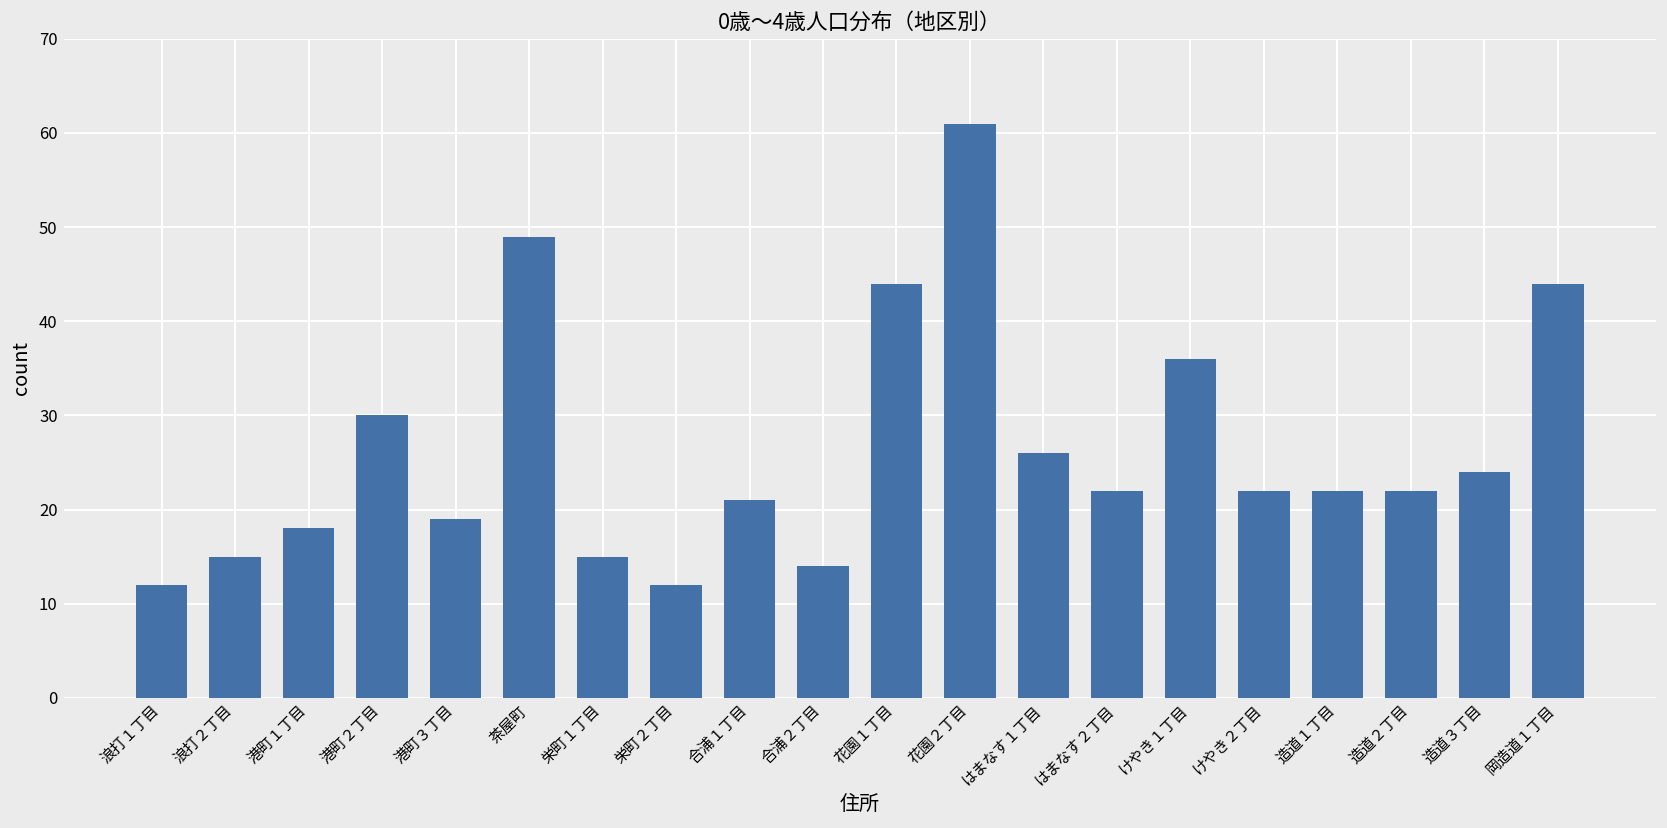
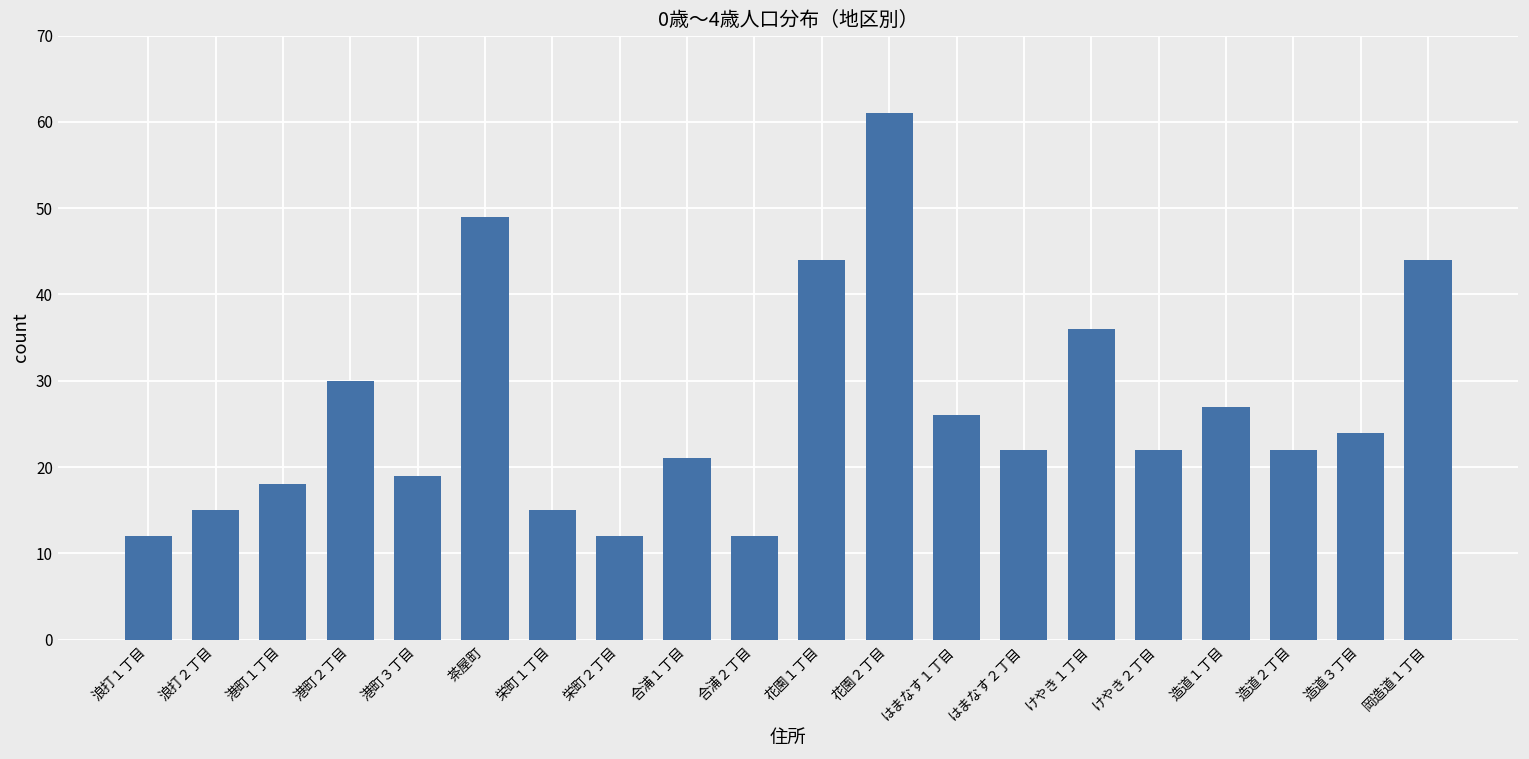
合浦２丁目: 14 -> 12
造道１丁目: 22 -> 27
